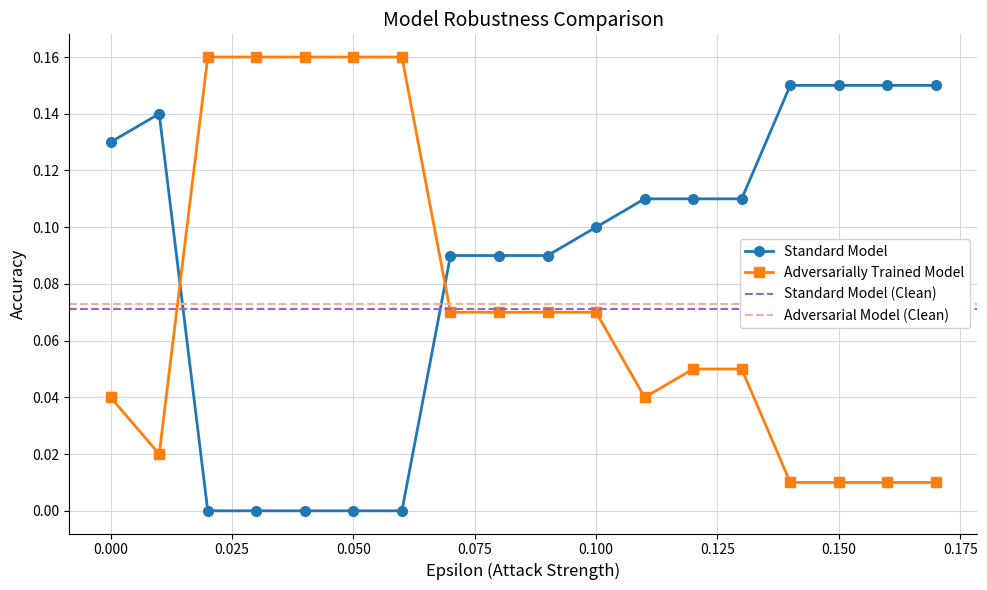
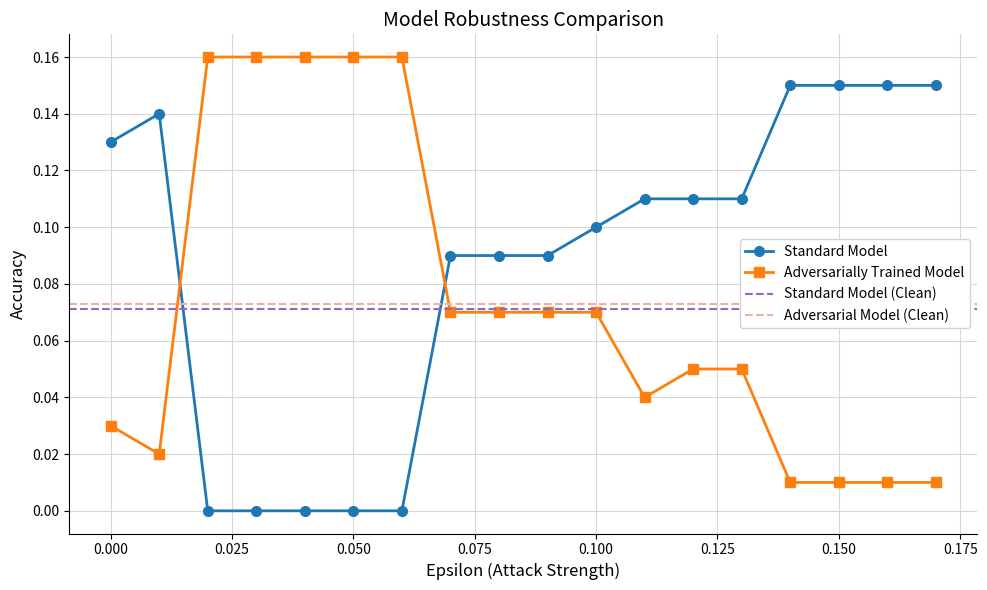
Adversarially Trained Model, 0.000: 0.04 -> 0.03
